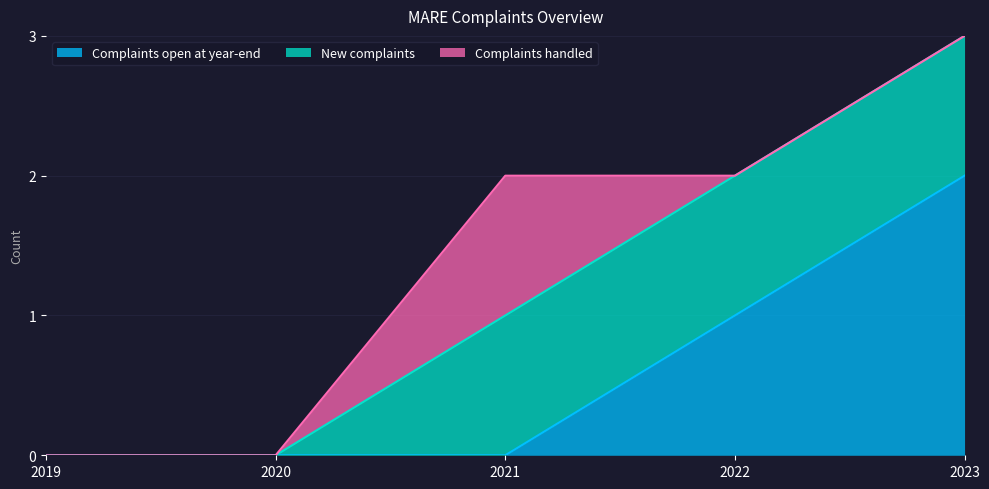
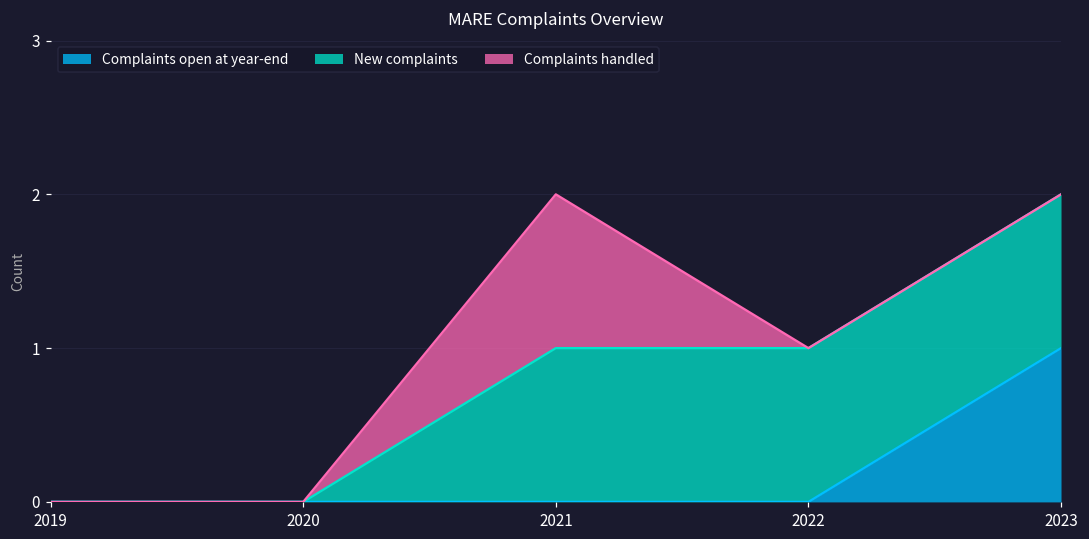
Complaints open at year-end, 2022: 1 -> 0
Complaints open at year-end, 2023: 2 -> 1
